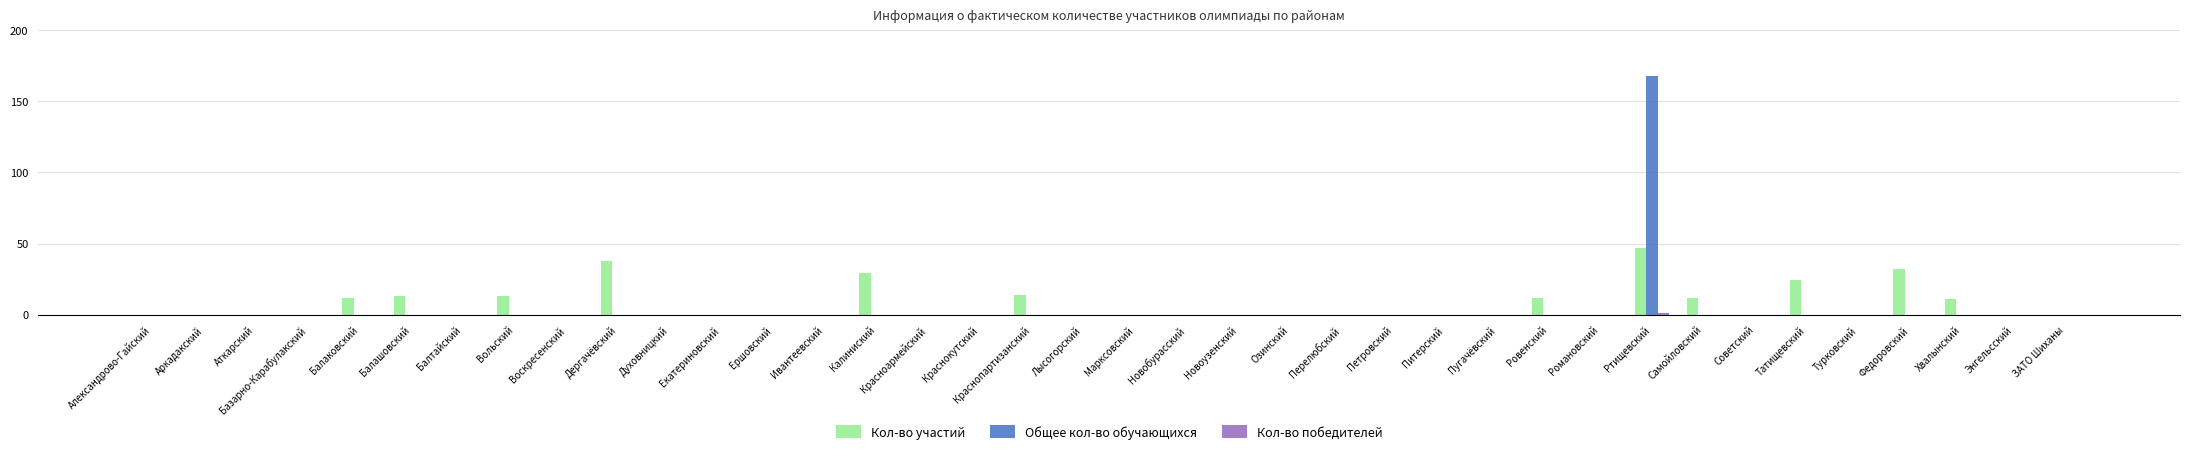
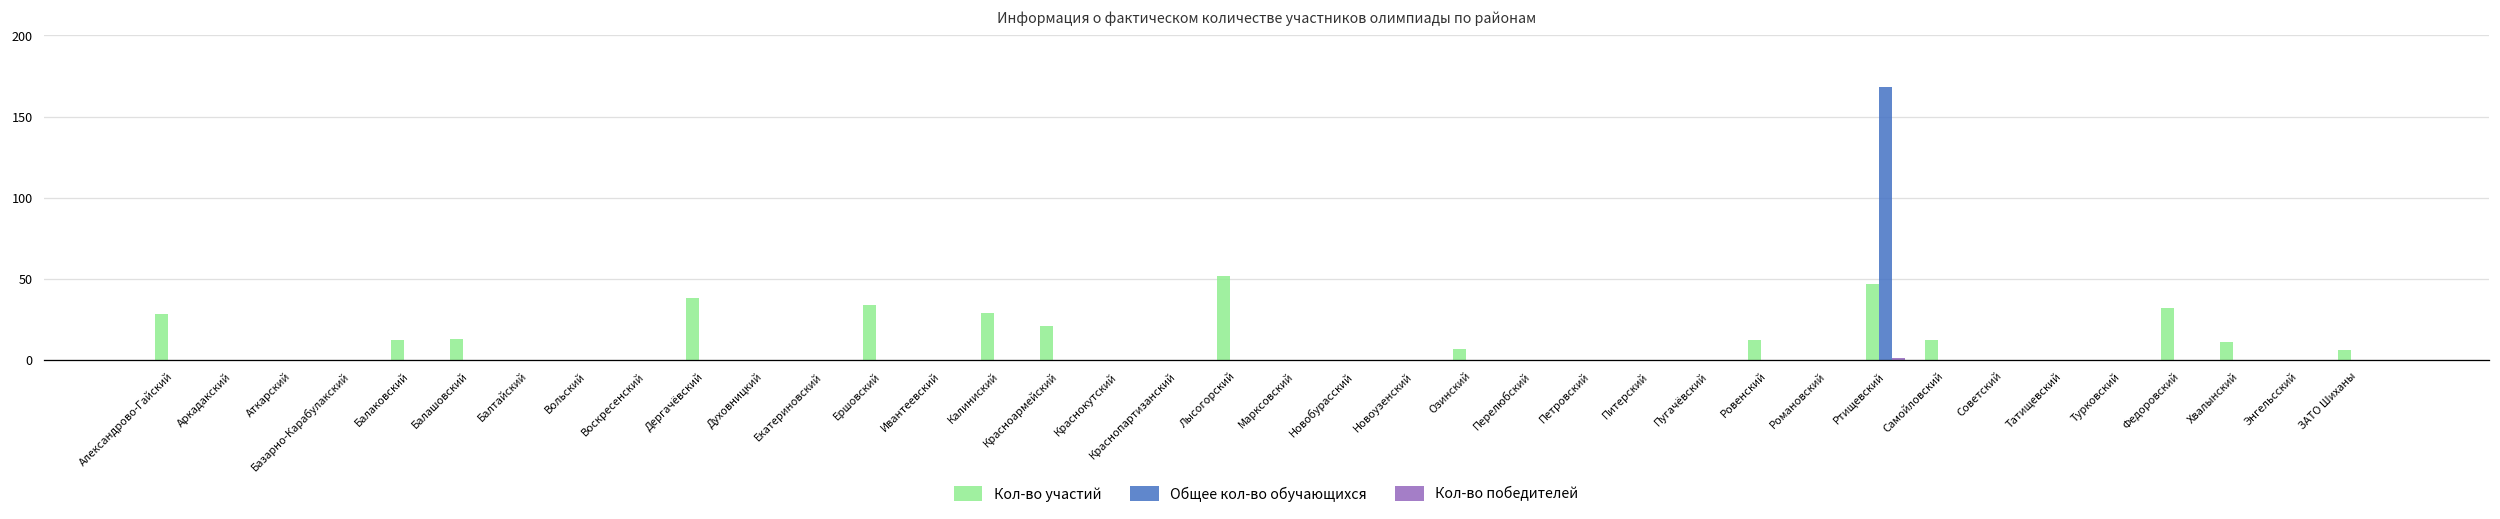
Кол-во участий, Александрово-Гайский: 0 -> 28
Кол-во участий, Вольский: 13 -> 0
Кол-во участий, Ершовский: 0 -> 34
Кол-во участий, Красноармейский: 0 -> 21
Кол-во участий, Краснопартизанский: 14 -> 0
Кол-во участий, Лысогорский: 0 -> 52
Кол-во участий, Озинский: 0 -> 7
Кол-во участий, Татищевский: 24 -> 0
Кол-во участий, ЗАТО Шиханы: 0 -> 6
